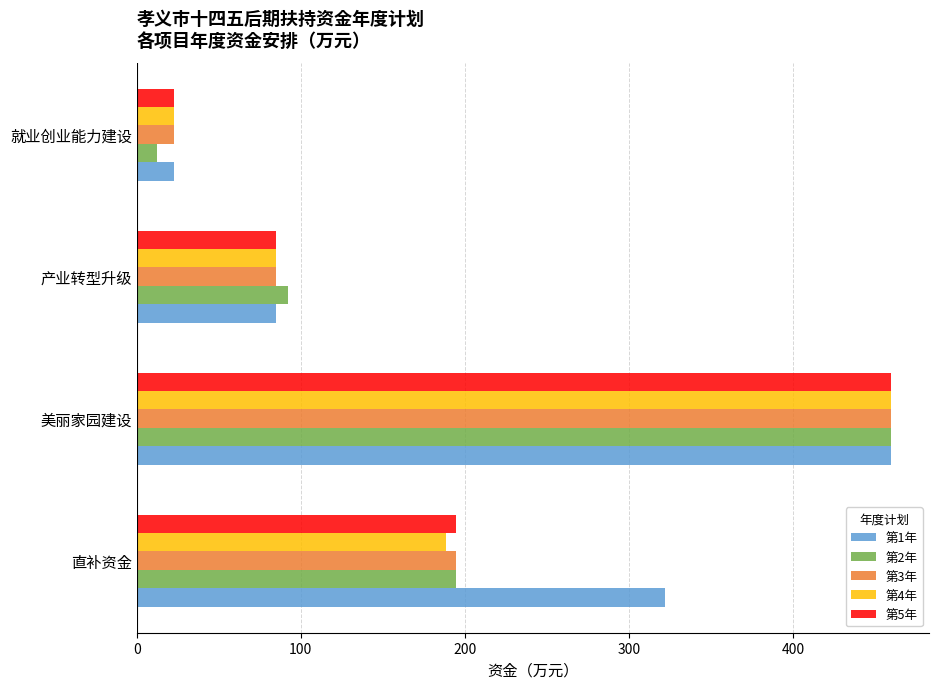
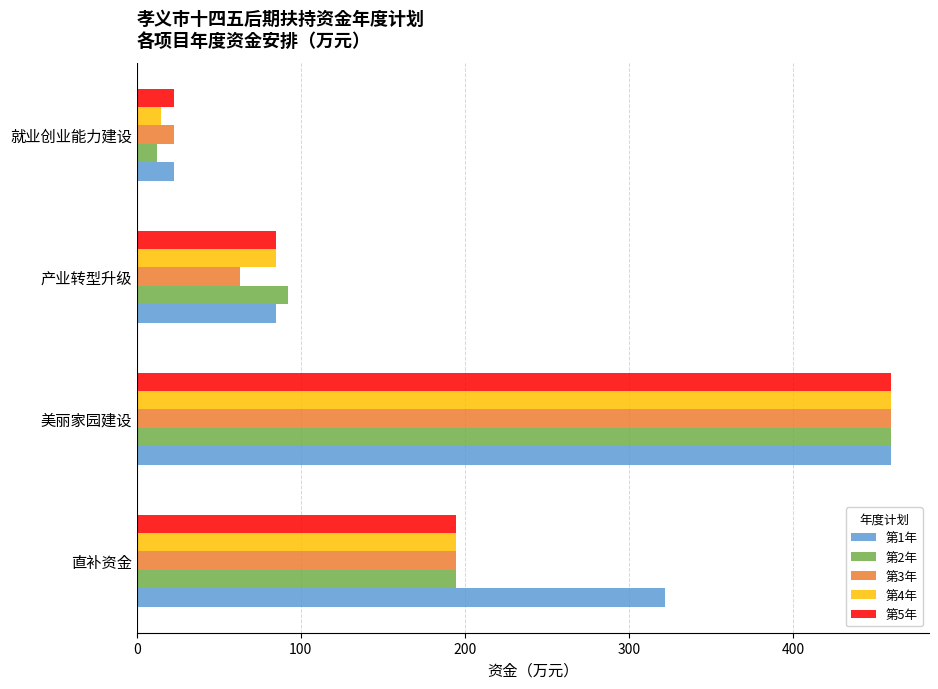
第4年, 就业创业能力建设: 23 -> 15
第3年, 产业转型升级: 85 -> 63
第4年, 直补资金: 189 -> 195
